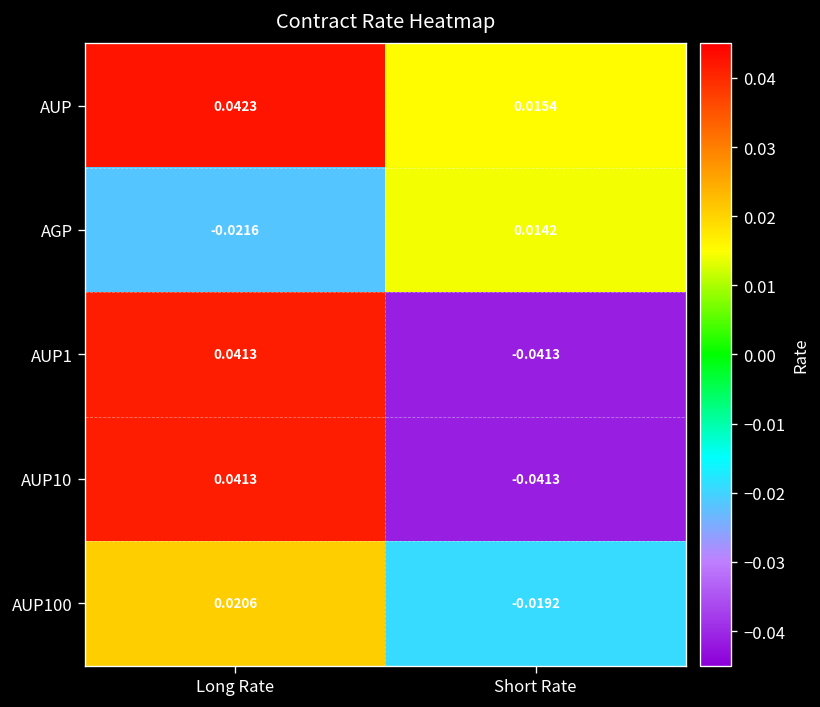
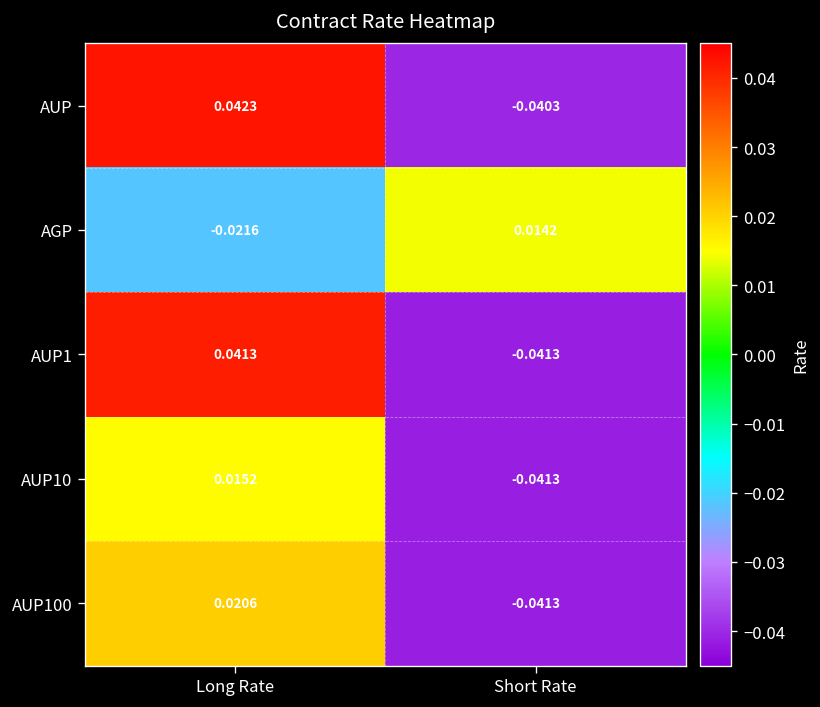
AUP, Short Rate: 0.0154 -> -0.0403
AUP10, Long Rate: 0.0413 -> 0.0152
AUP100, Short Rate: -0.0192 -> -0.0413
